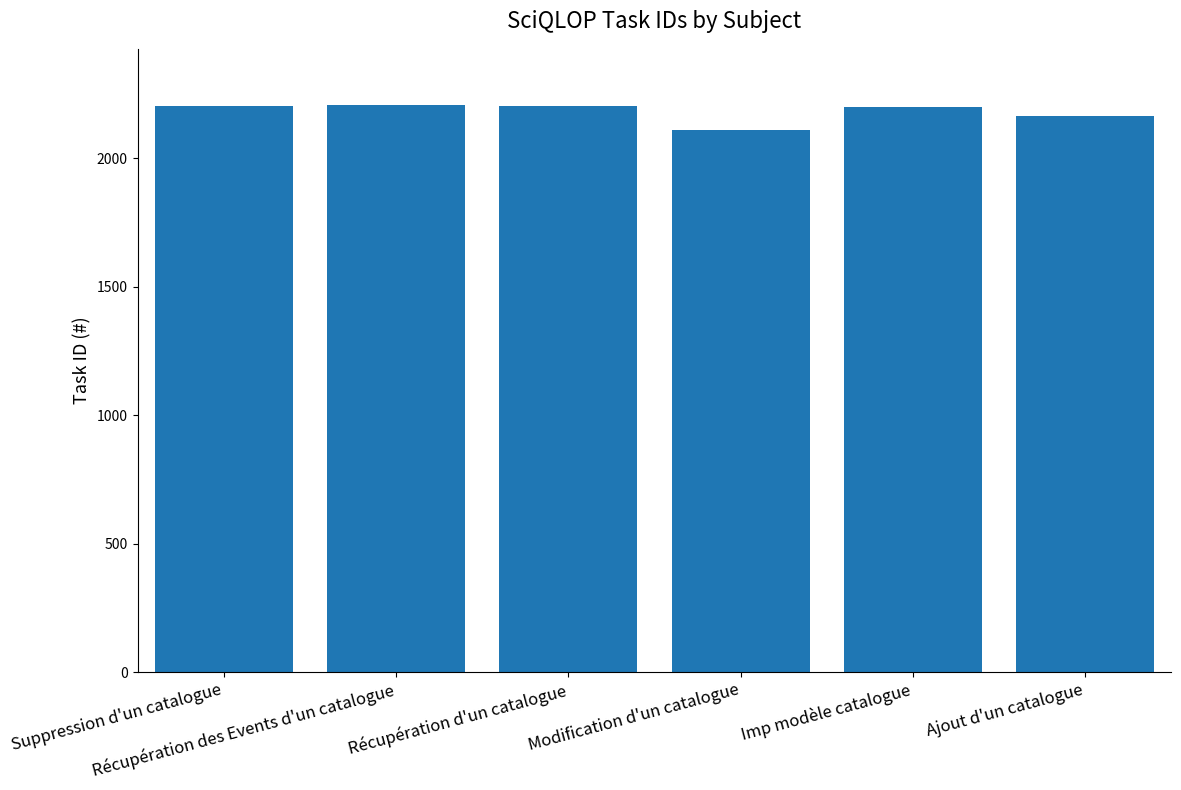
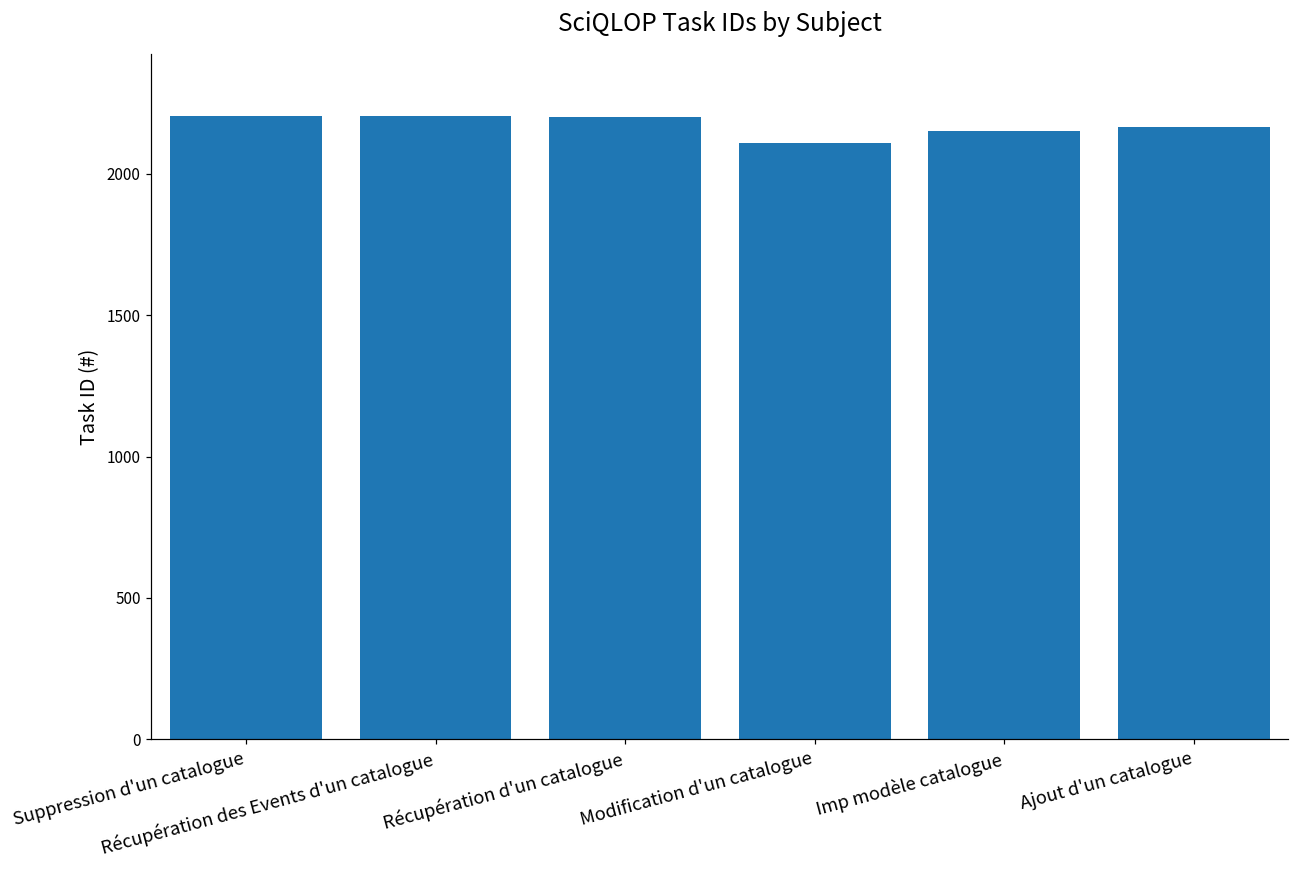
Imp modèle catalogue: 2200 -> 2150
